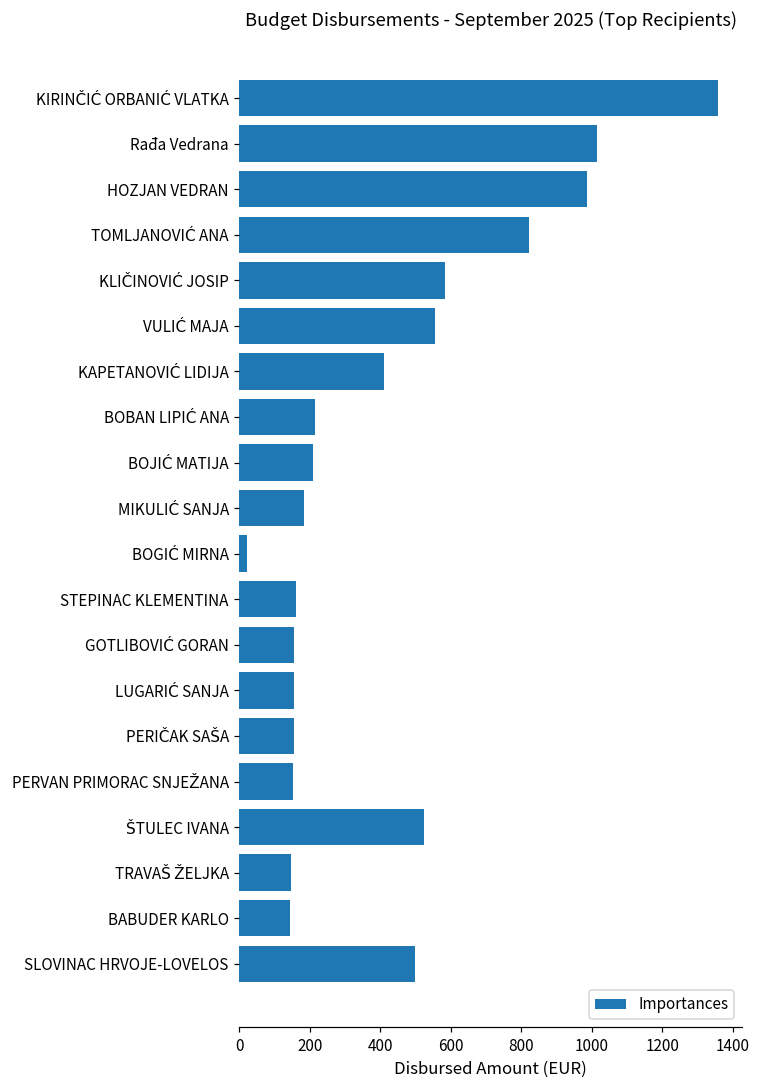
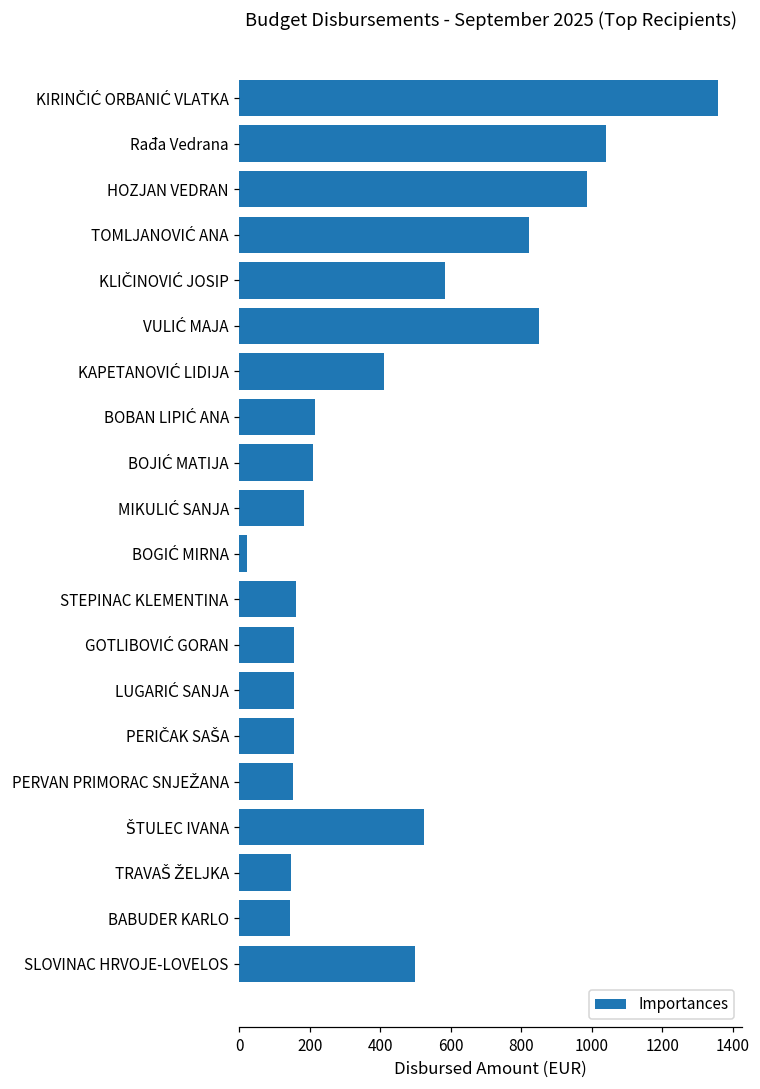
Rađa Vedrana: 1010 -> 1040
VULIĆ MAJA: 560 -> 850
